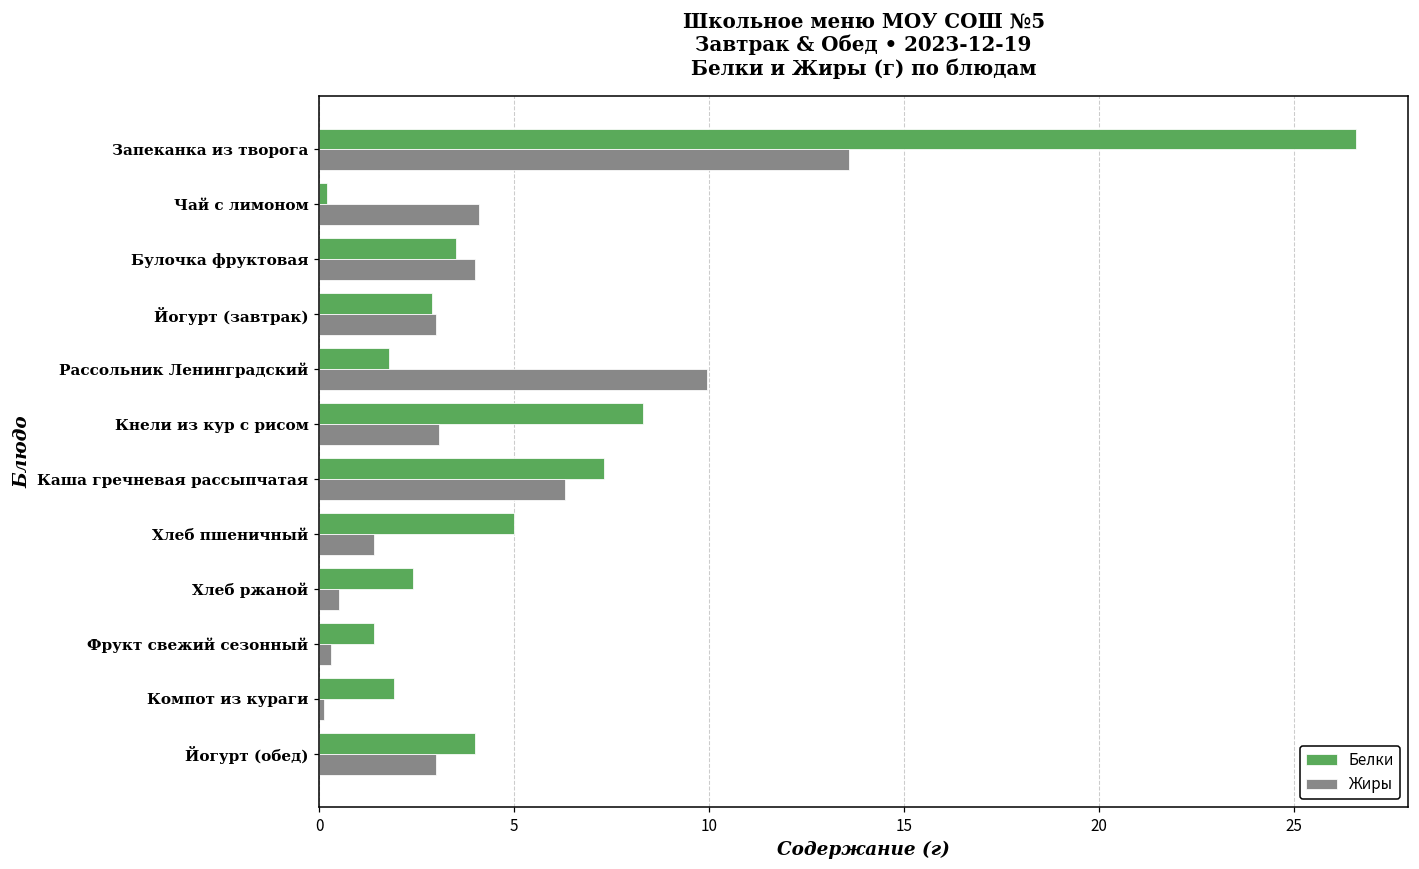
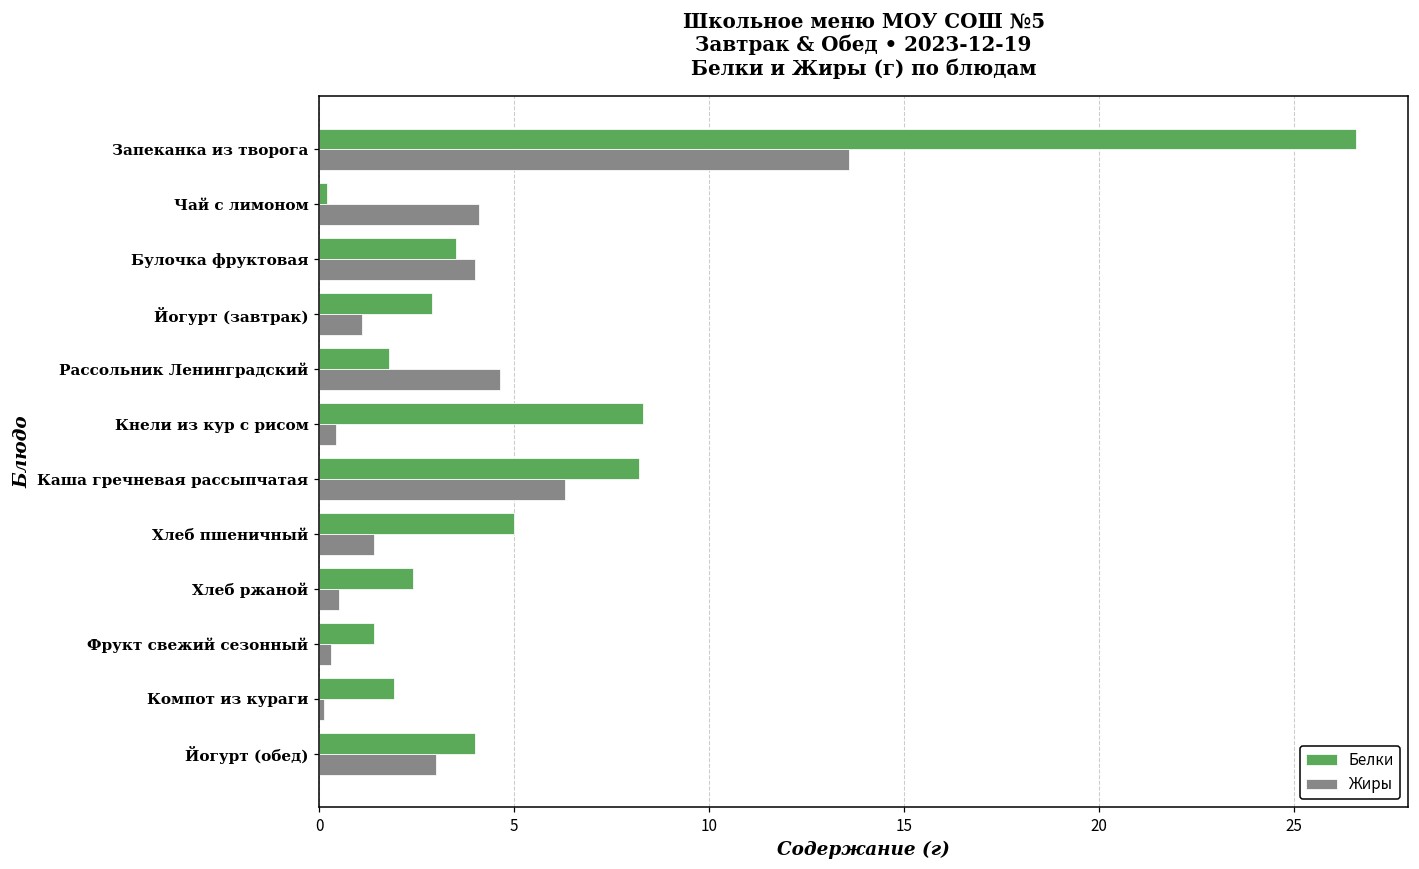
Жиры, Йогурт (завтрак): 3.0 -> 1.1
Жиры, Рассольник Ленинградский: 10.0 -> 4.6
Жиры, Кнели из кур с рисом: 3.1 -> 0.4
Белки, Каша гречневая рассыпчатая: 7.3 -> 8.2
